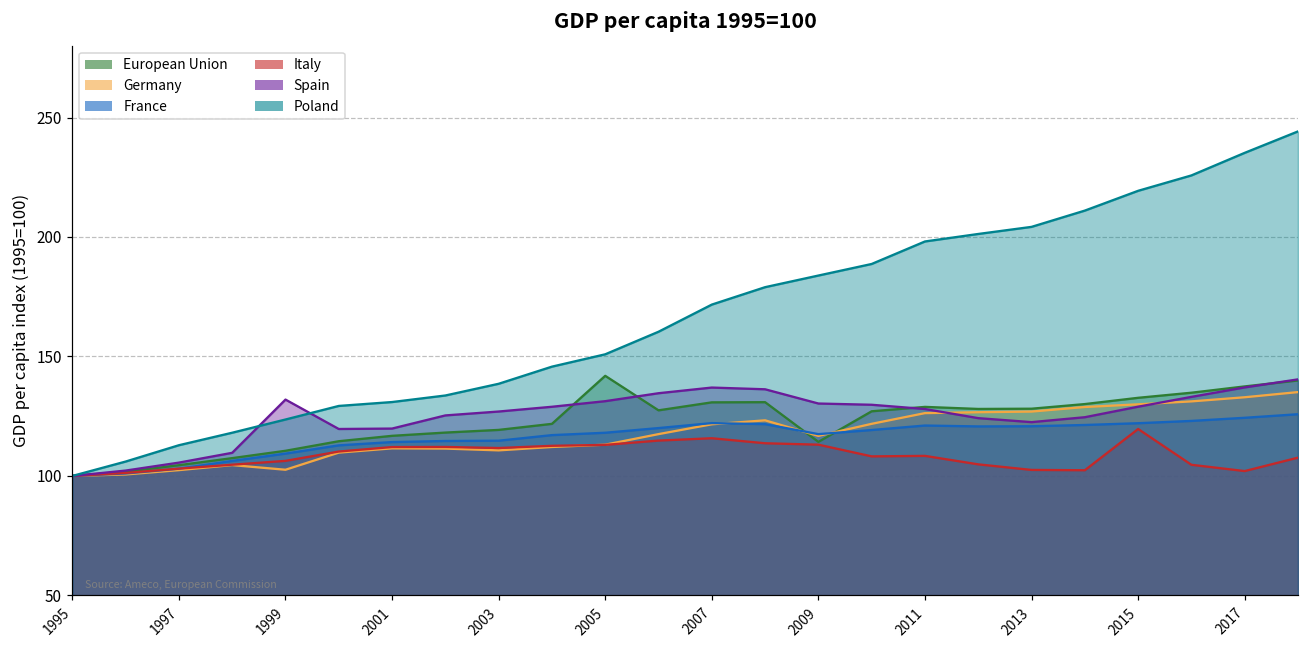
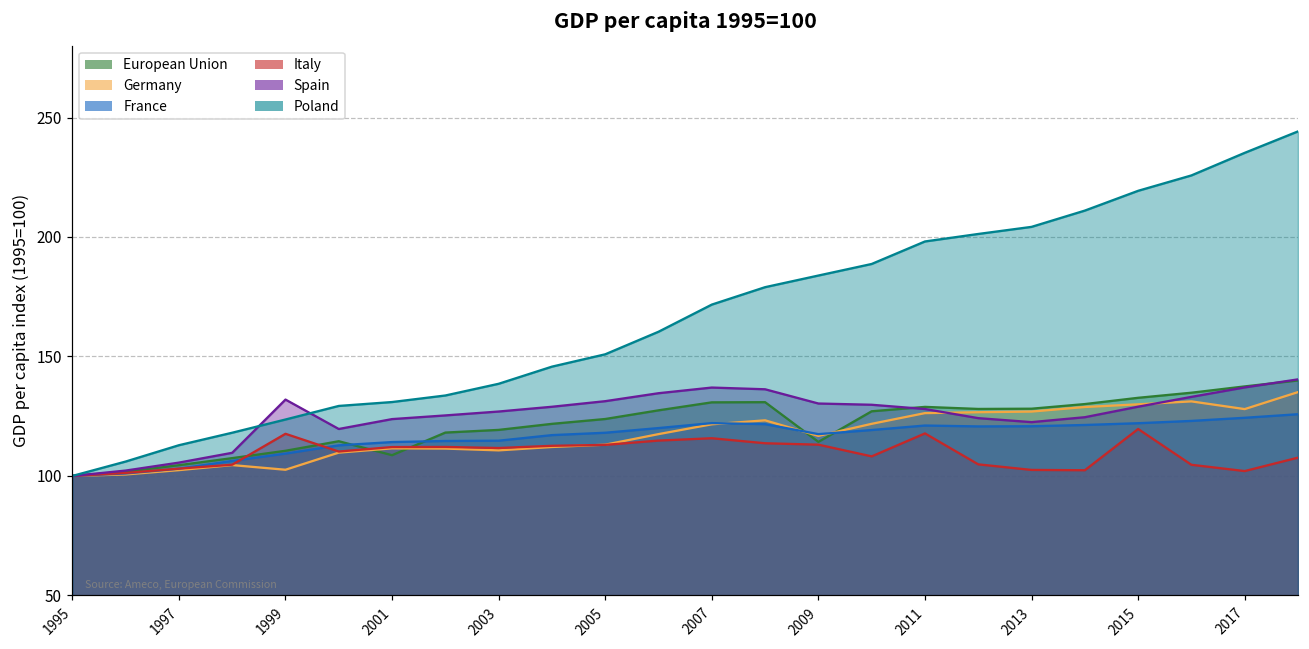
Italy, 1999: 106 -> 118
European Union, 2001: 117 -> 109
Spain, 2001: 120 -> 124
European Union, 2005: 142 -> 124
Italy, 2011: 108 -> 118
Germany, 2017: 133 -> 128
